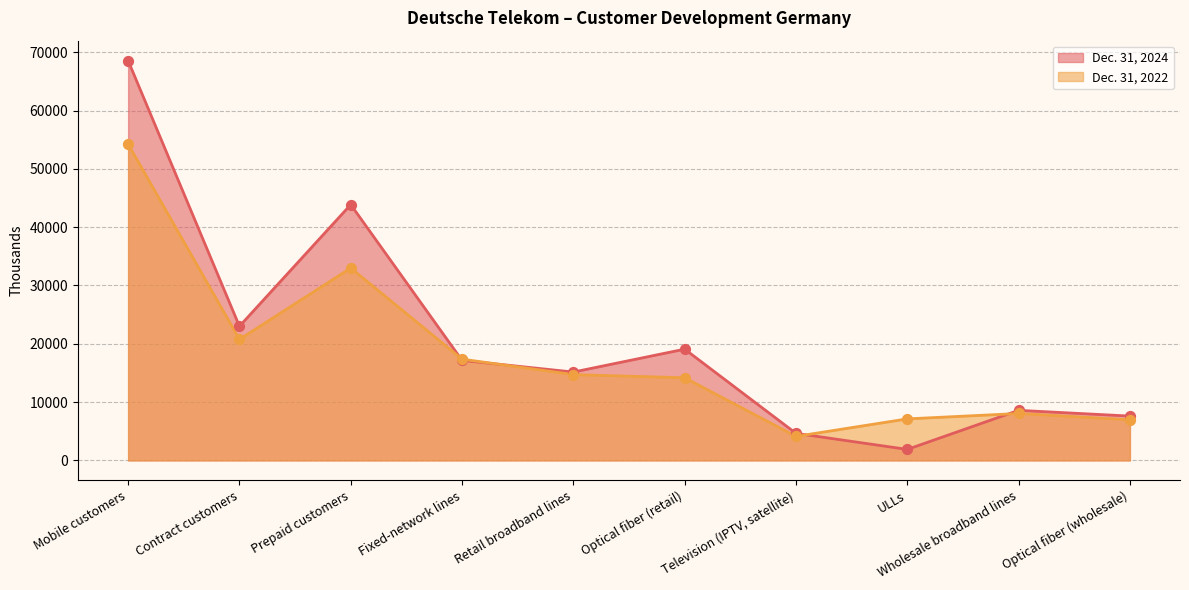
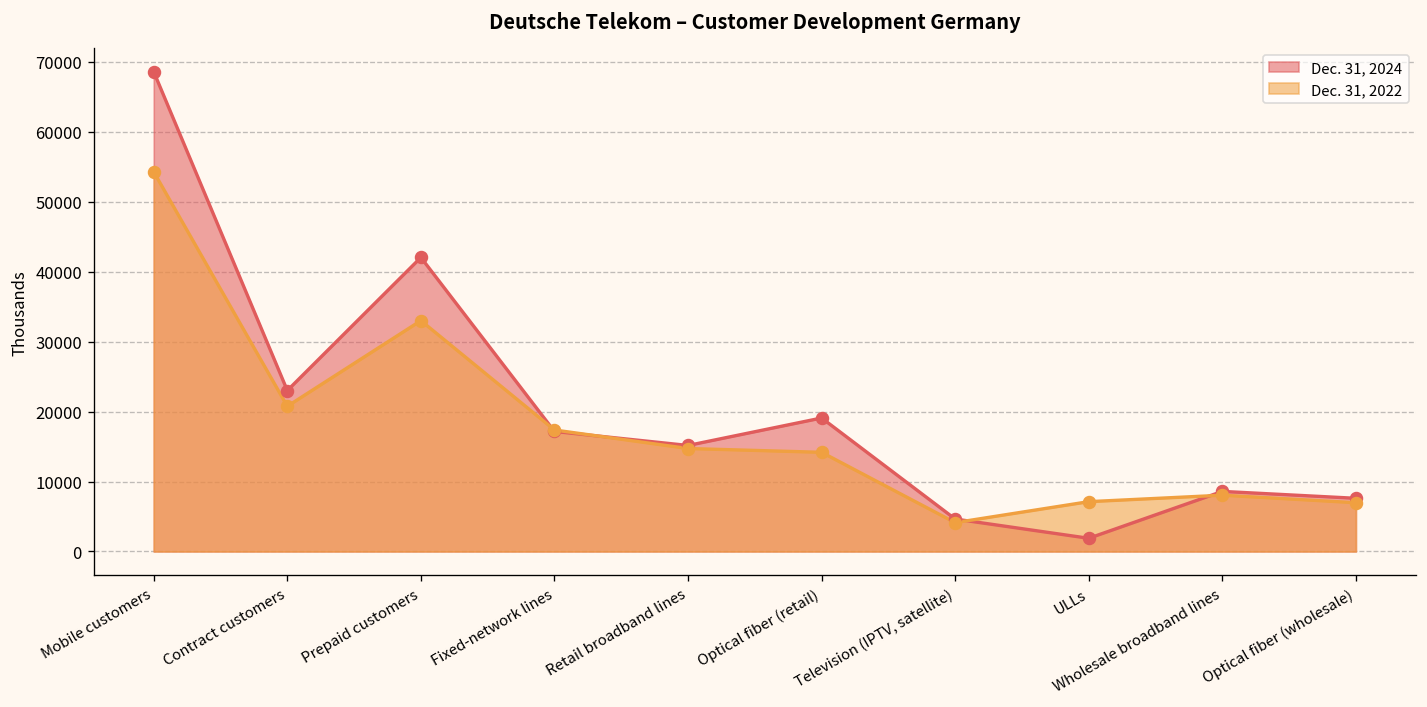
Dec. 31, 2024, Prepaid customers: 44000 -> 42000
